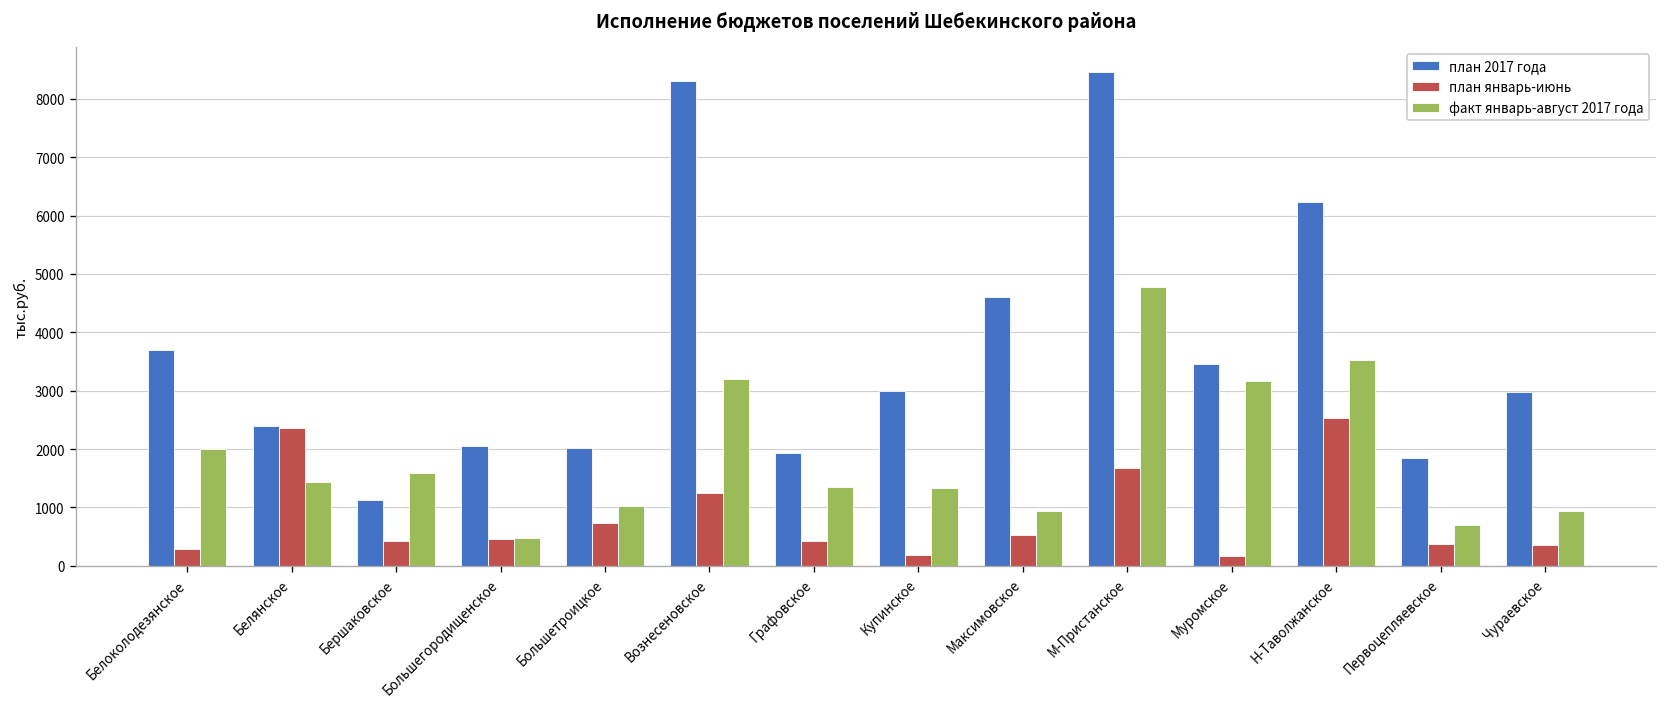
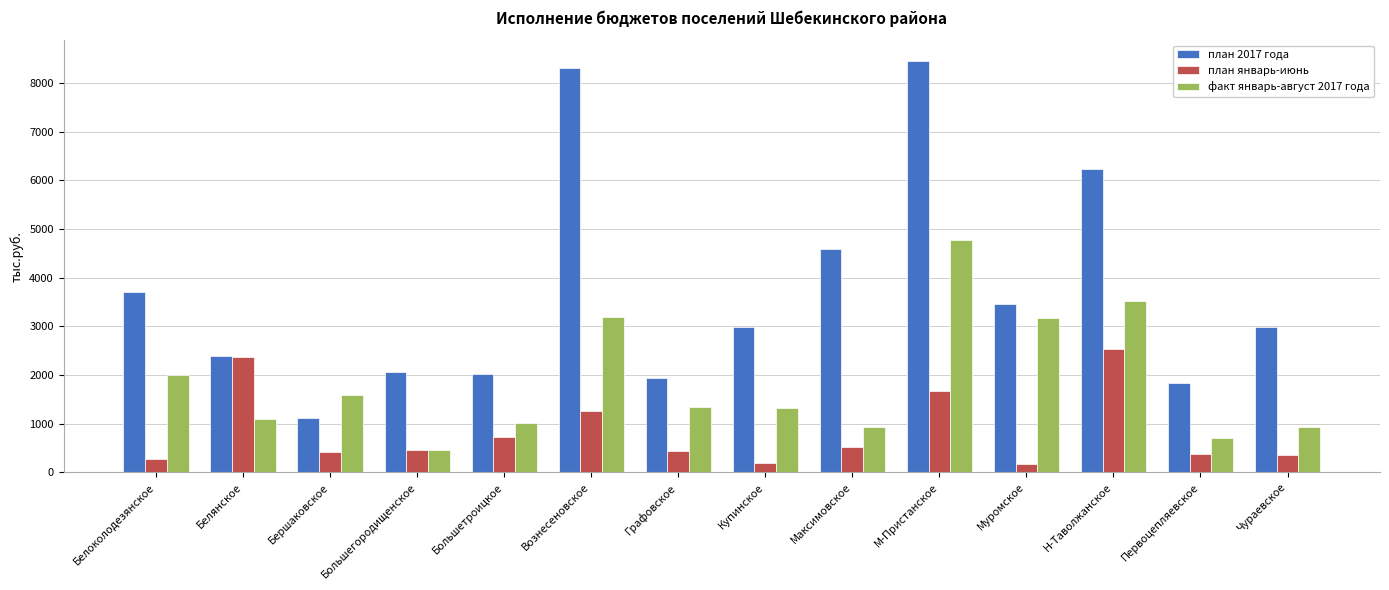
факт январь-август 2017 года, Белянское: 1400 -> 1100
